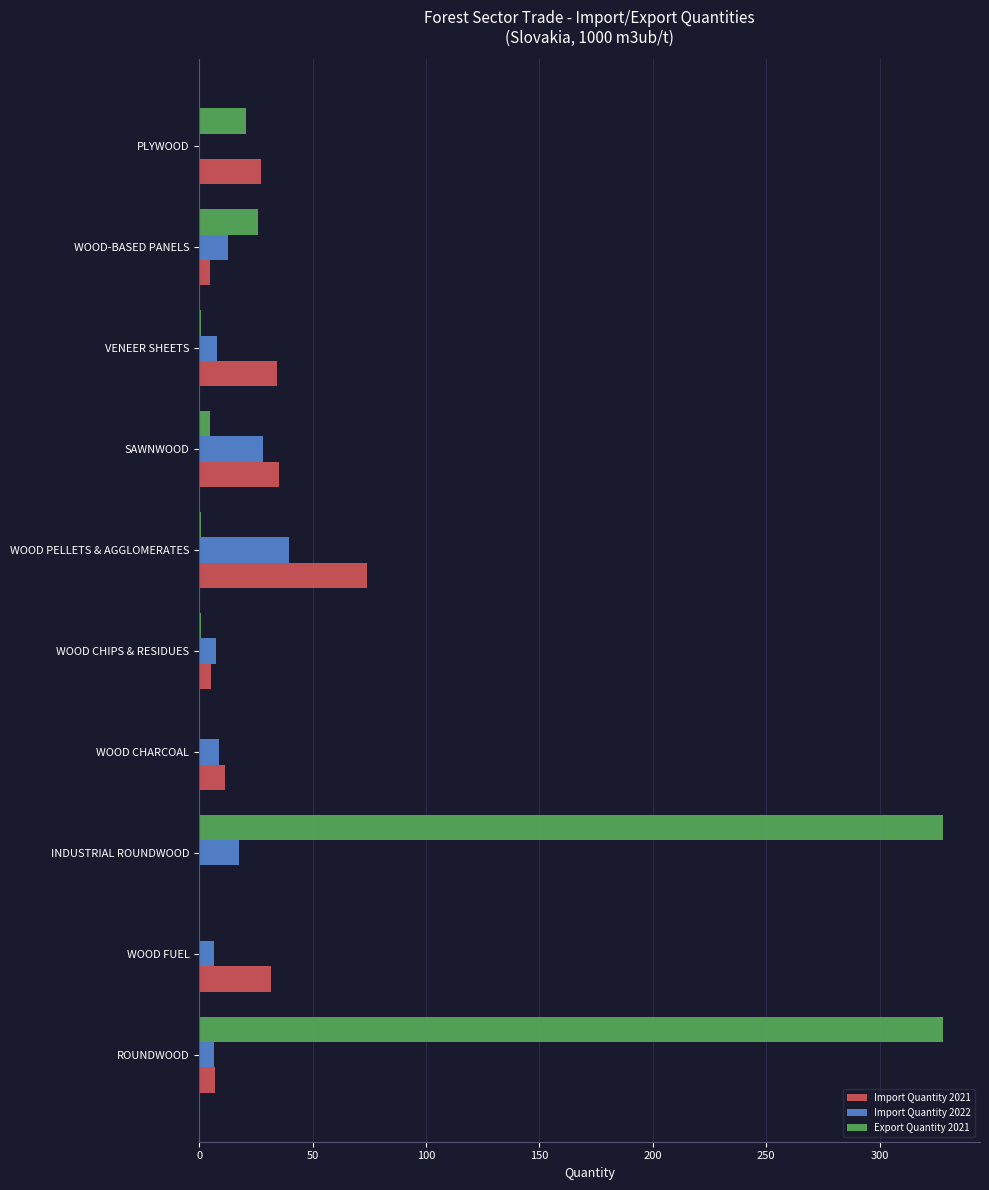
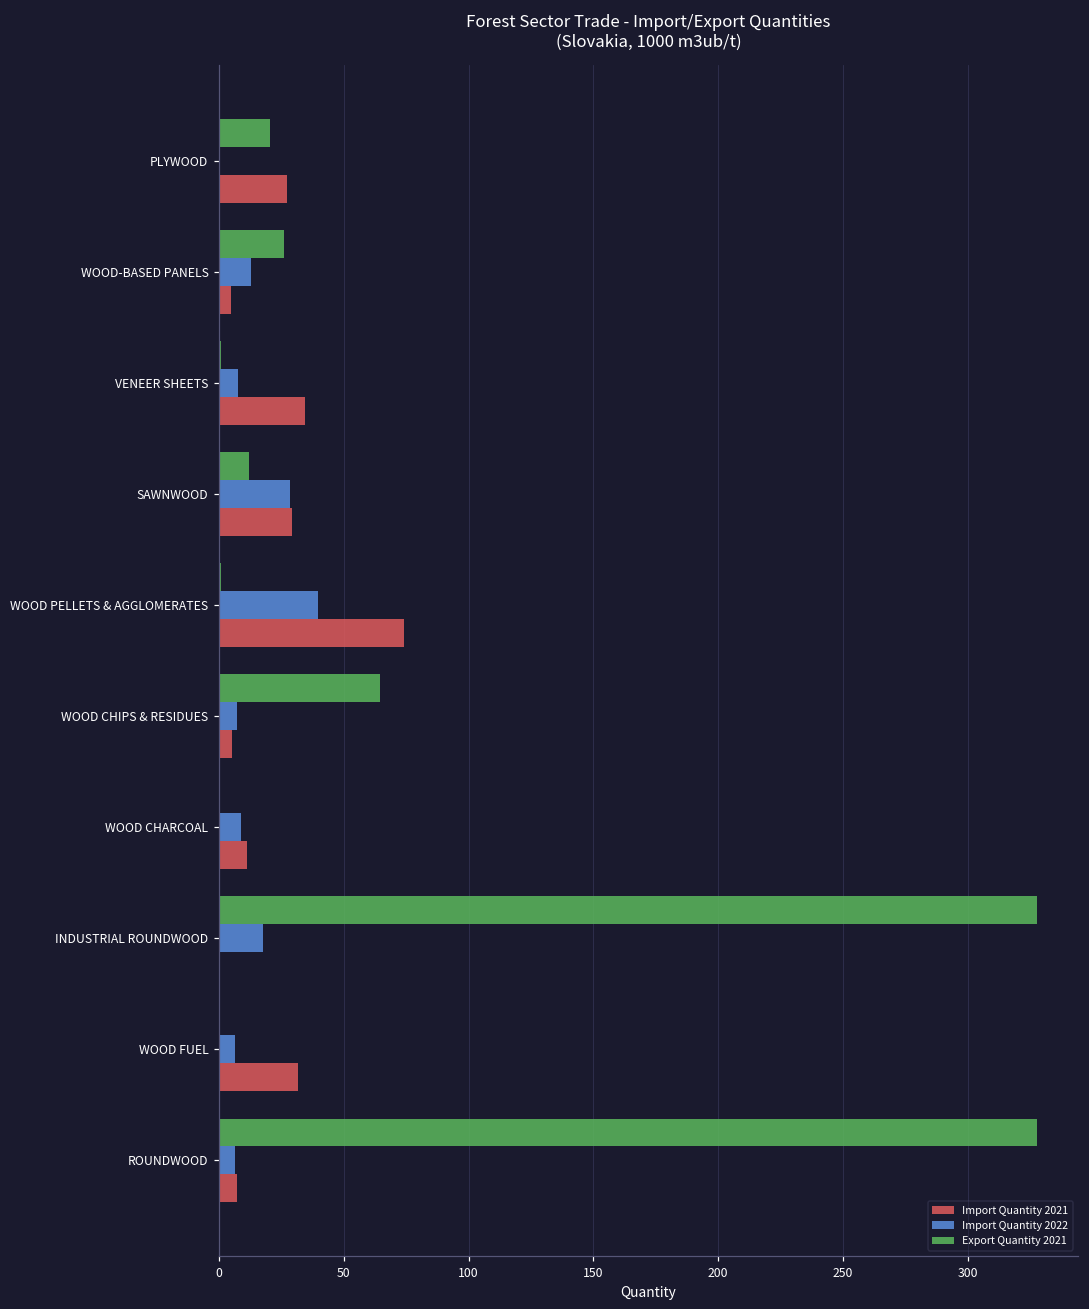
Export Quantity 2021, SAWNWOOD: 5 -> 12
Import Quantity 2021, SAWNWOOD: 35 -> 29
Export Quantity 2021, WOOD CHIPS & RESIDUES: 1 -> 65
